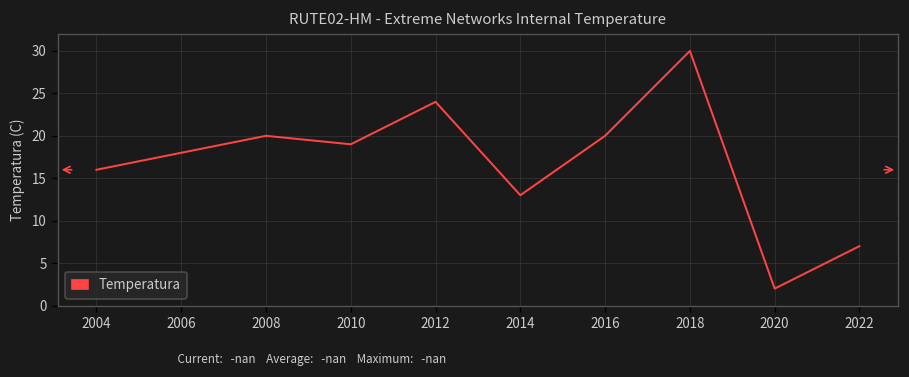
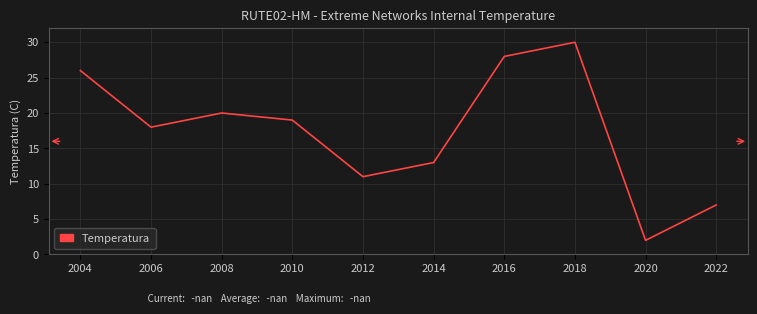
2004: 16 -> 26
2012: 24 -> 11
2016: 20 -> 28
